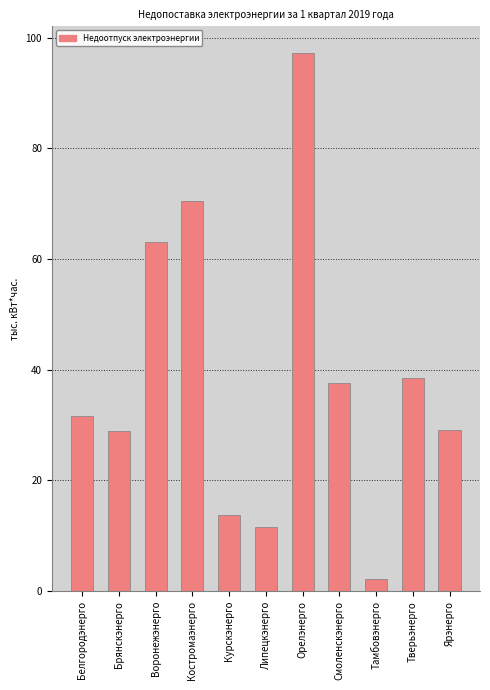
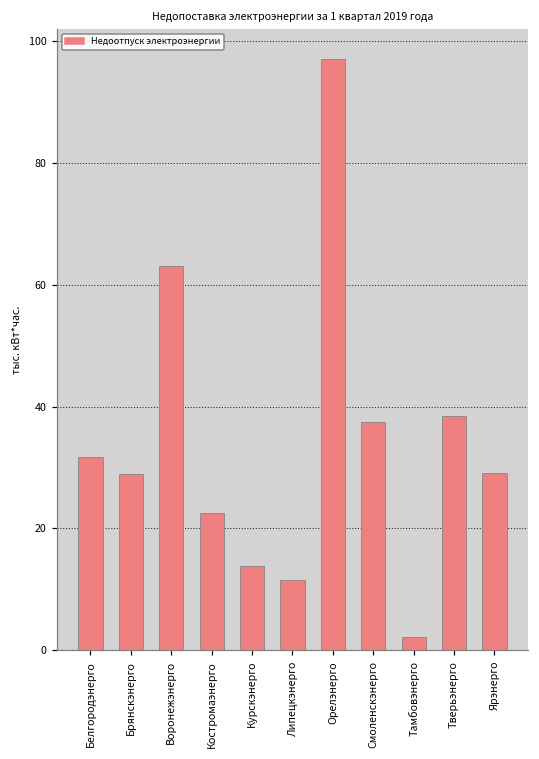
Костромаэнерго: 70 -> 23
